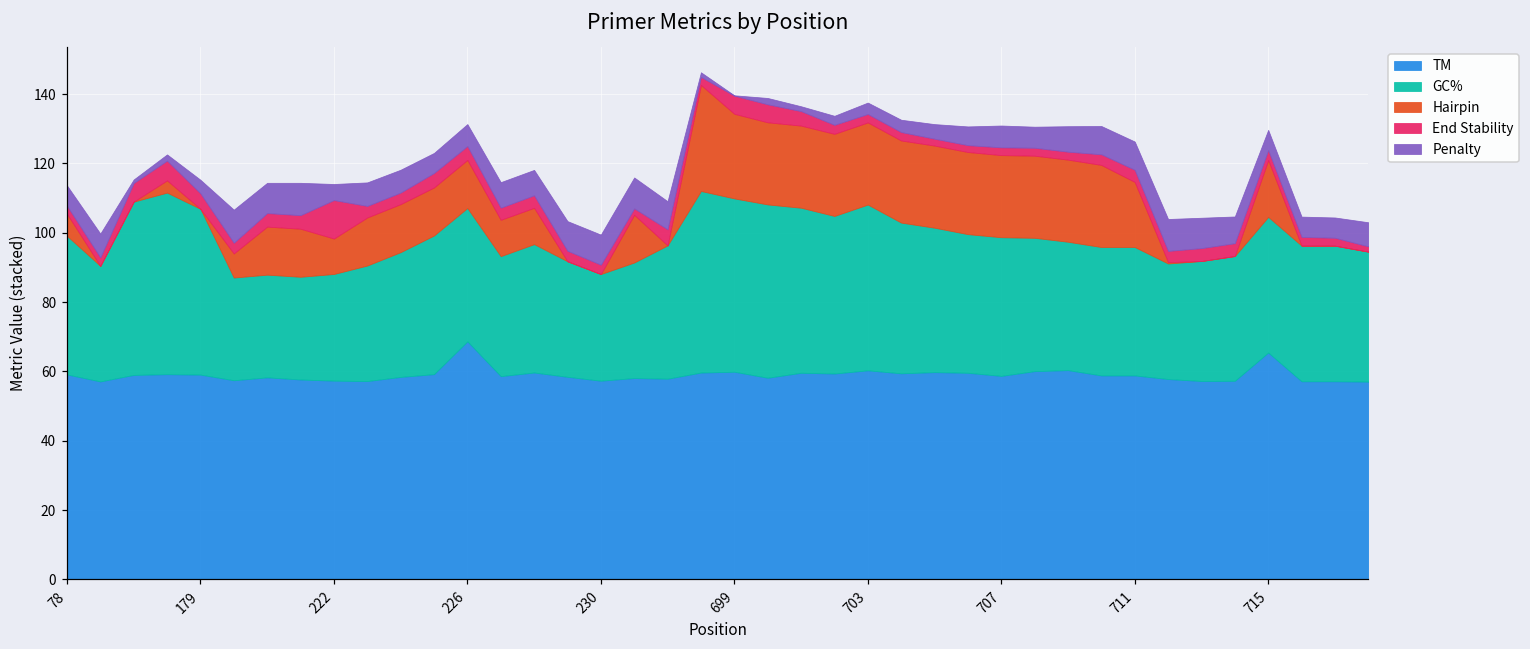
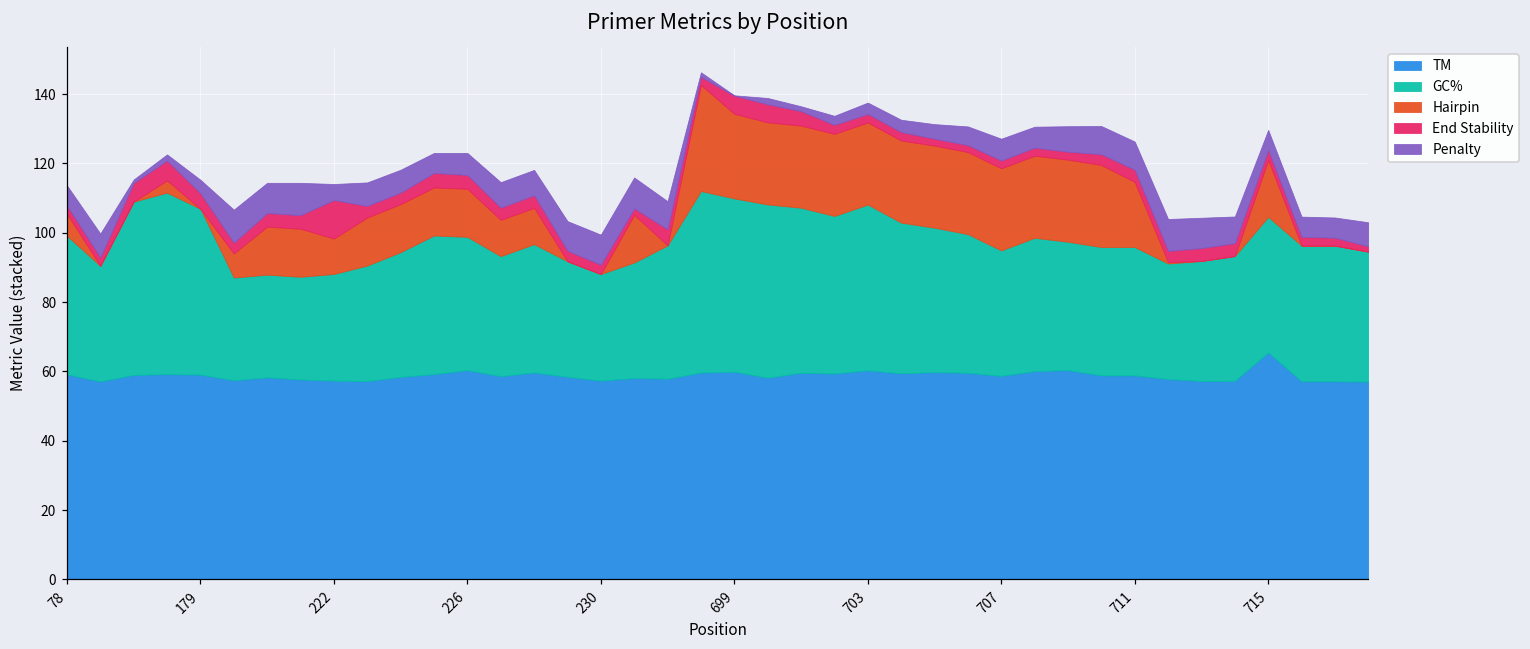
TM, 226: 69 -> 60
GC%, 707: 40 -> 36
